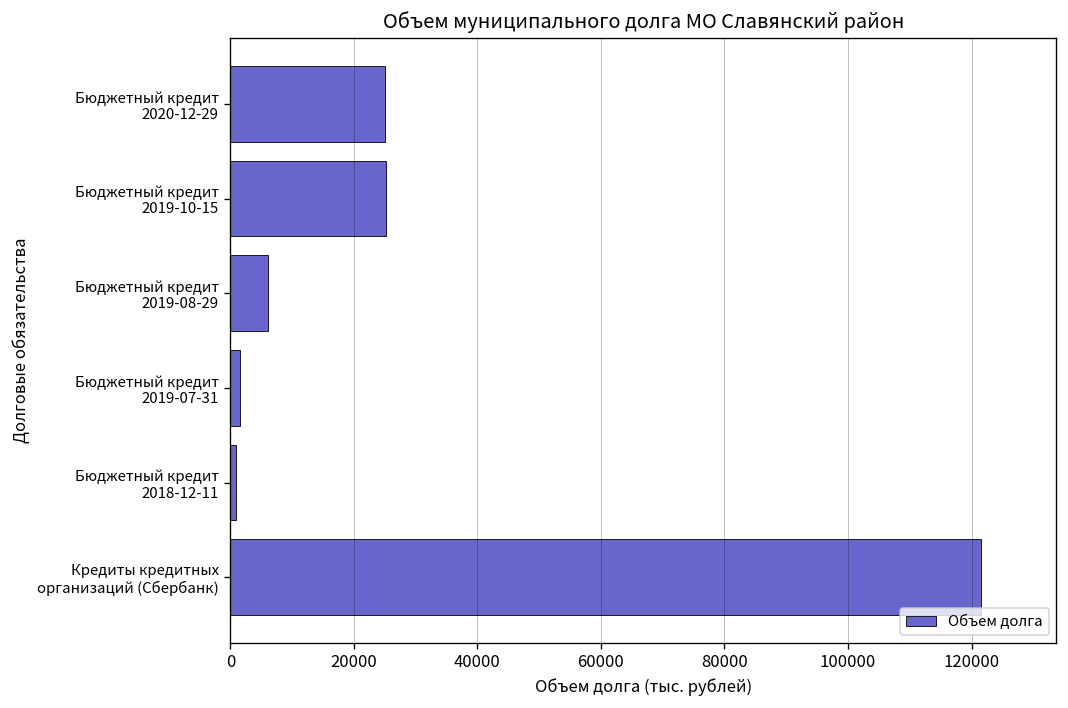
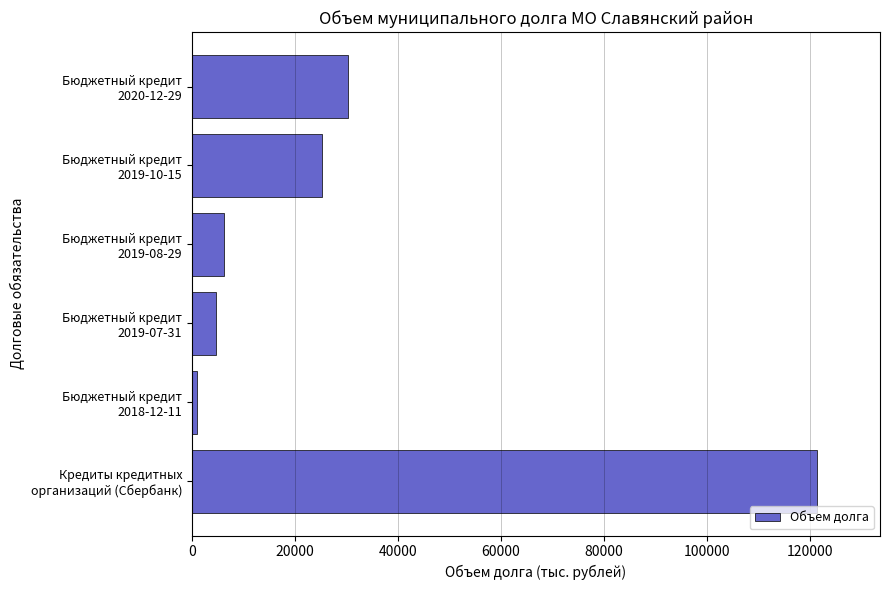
Бюджетный кредит 2020-12-29: 25000 -> 30000
Бюджетный кредит 2019-07-31: 2000 -> 5000
